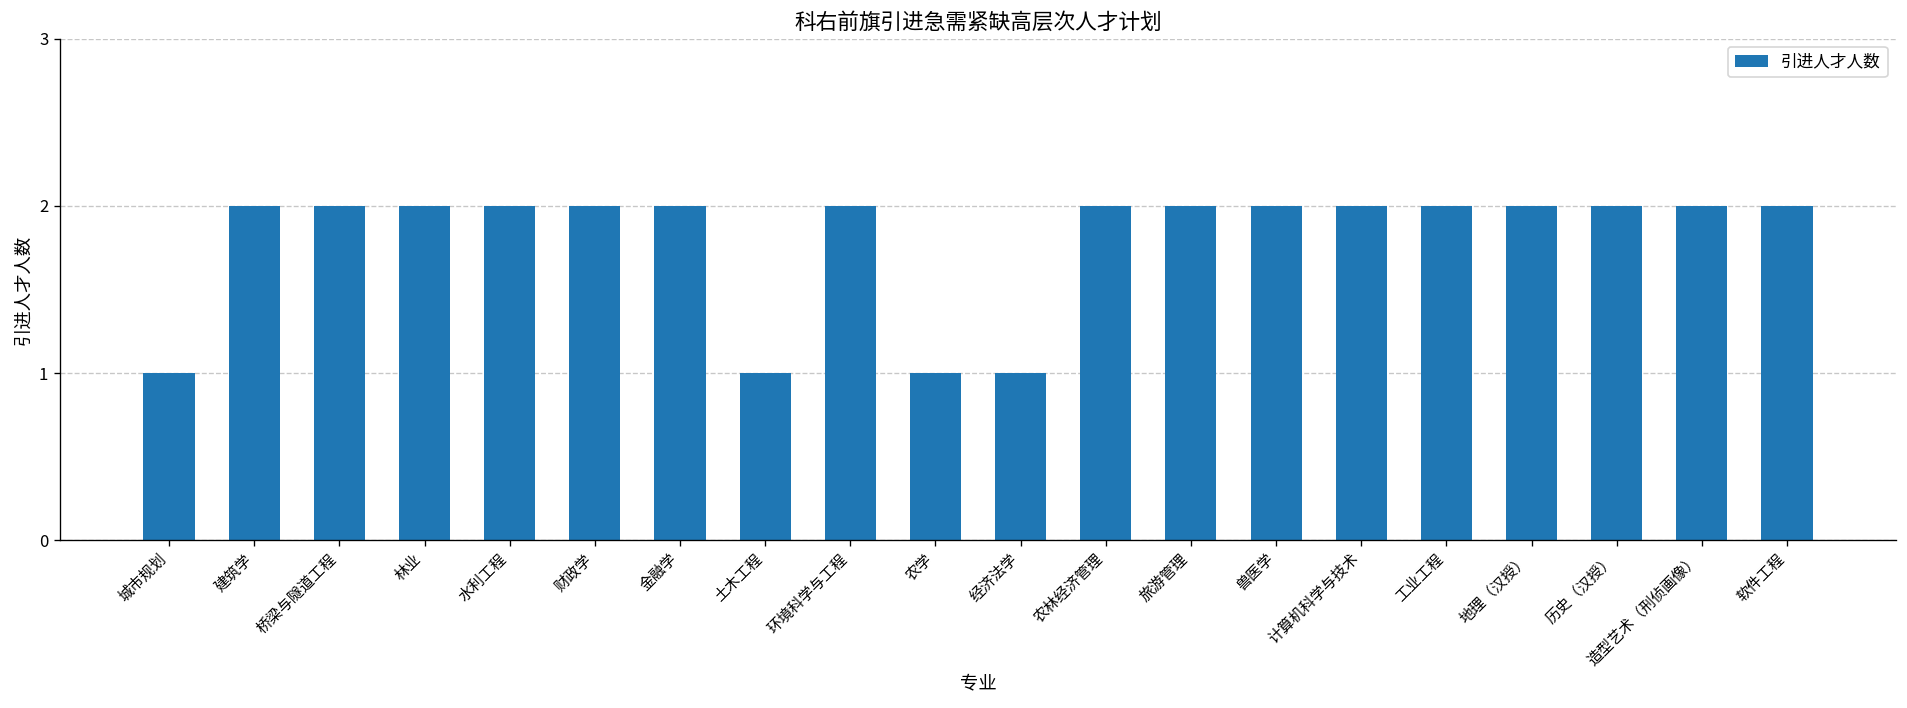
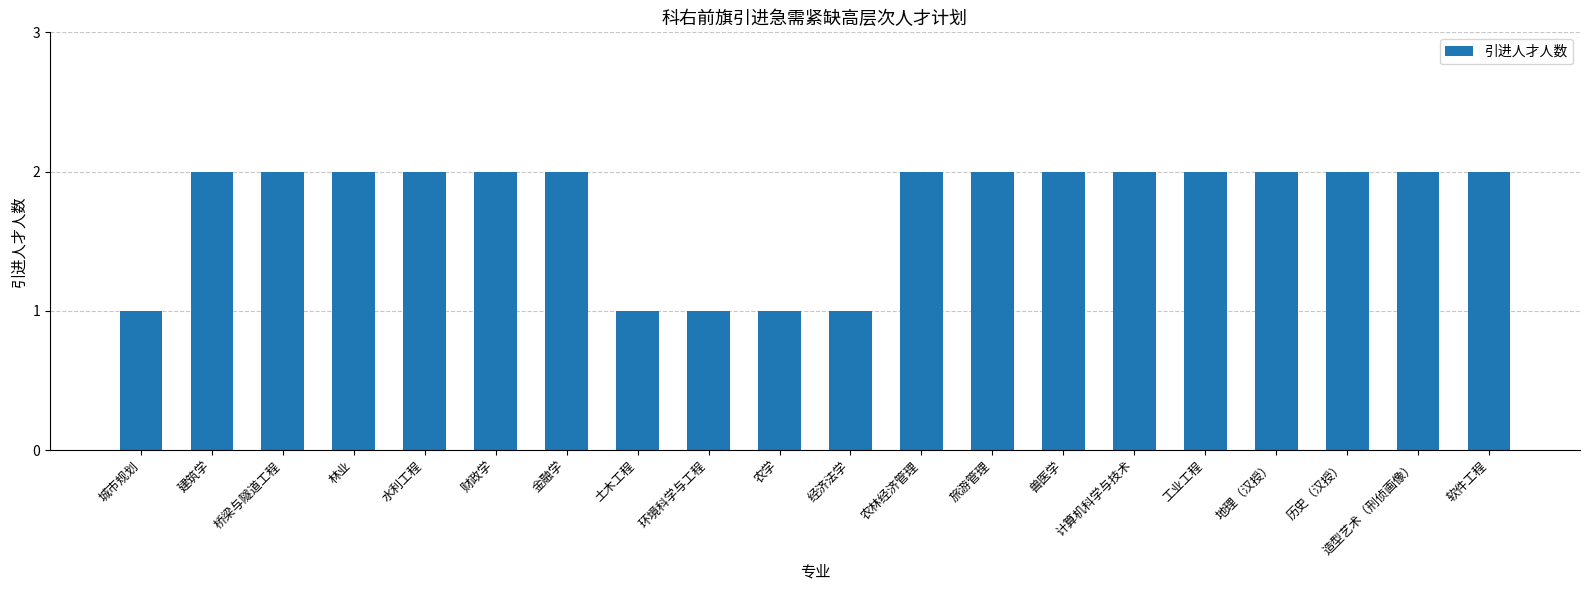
环境科学与工程: 2 -> 1
